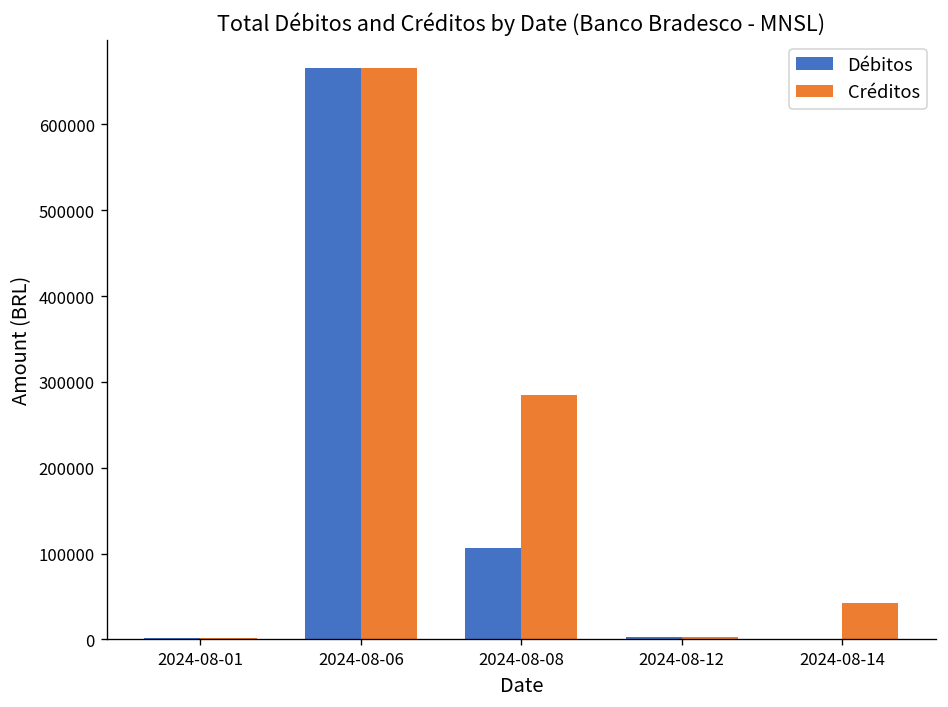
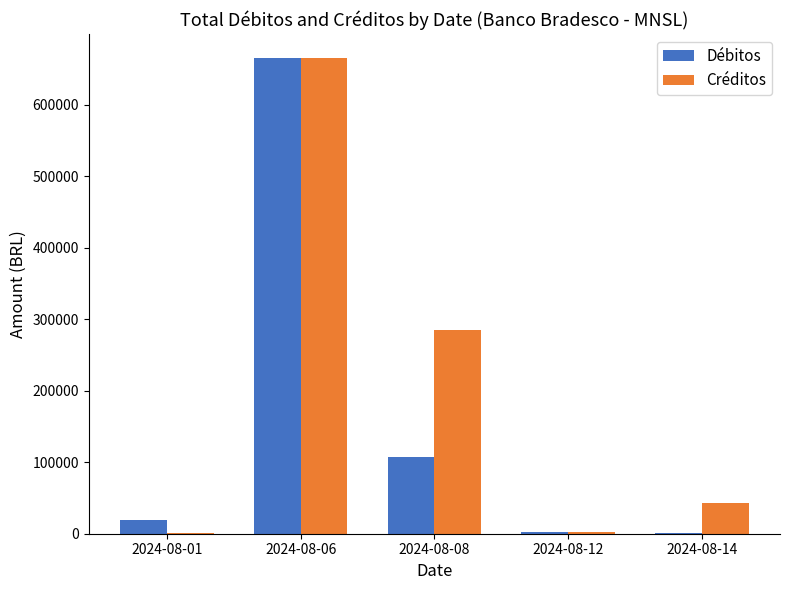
Débitos, 2024-08-01: 0 -> 20000
